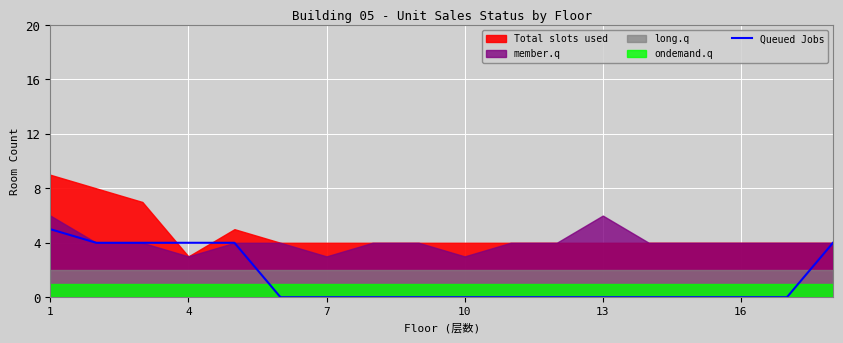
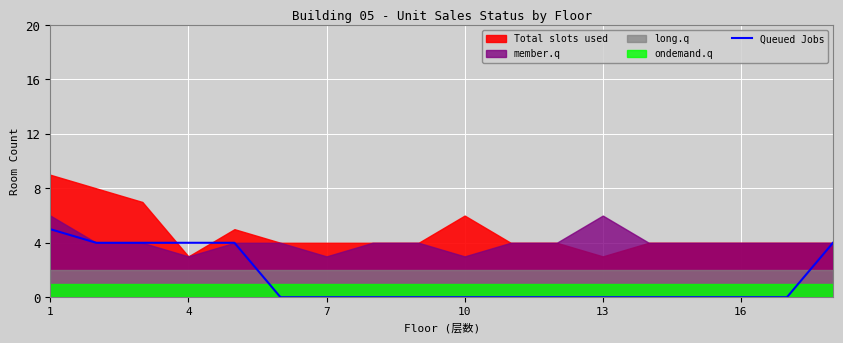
Total slots used, 10: 4 -> 6
Total slots used, 13: 4 -> 3
